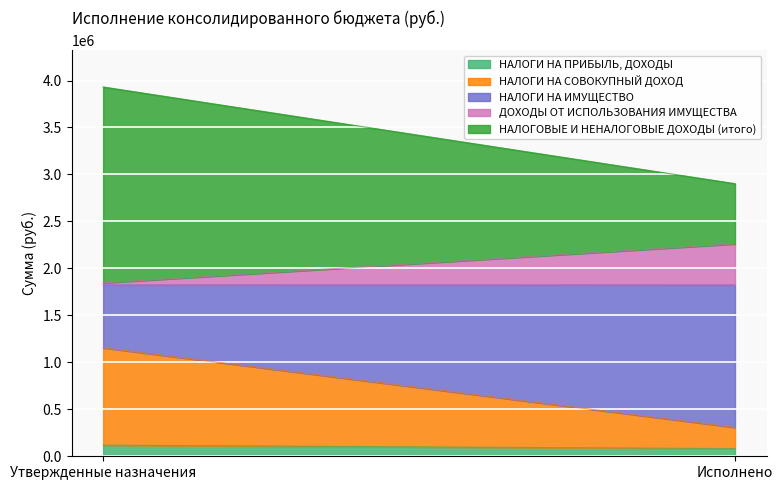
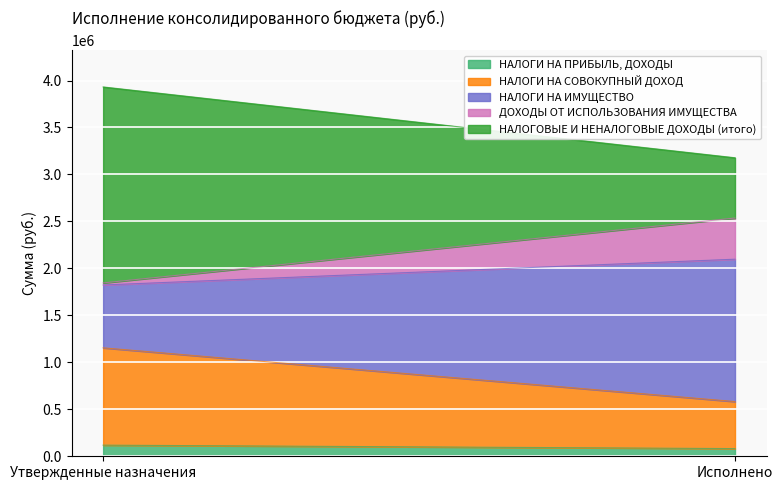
НАЛОГИ НА СОВОКУПНЫЙ ДОХОД, Исполнено: 200000 -> 500000
